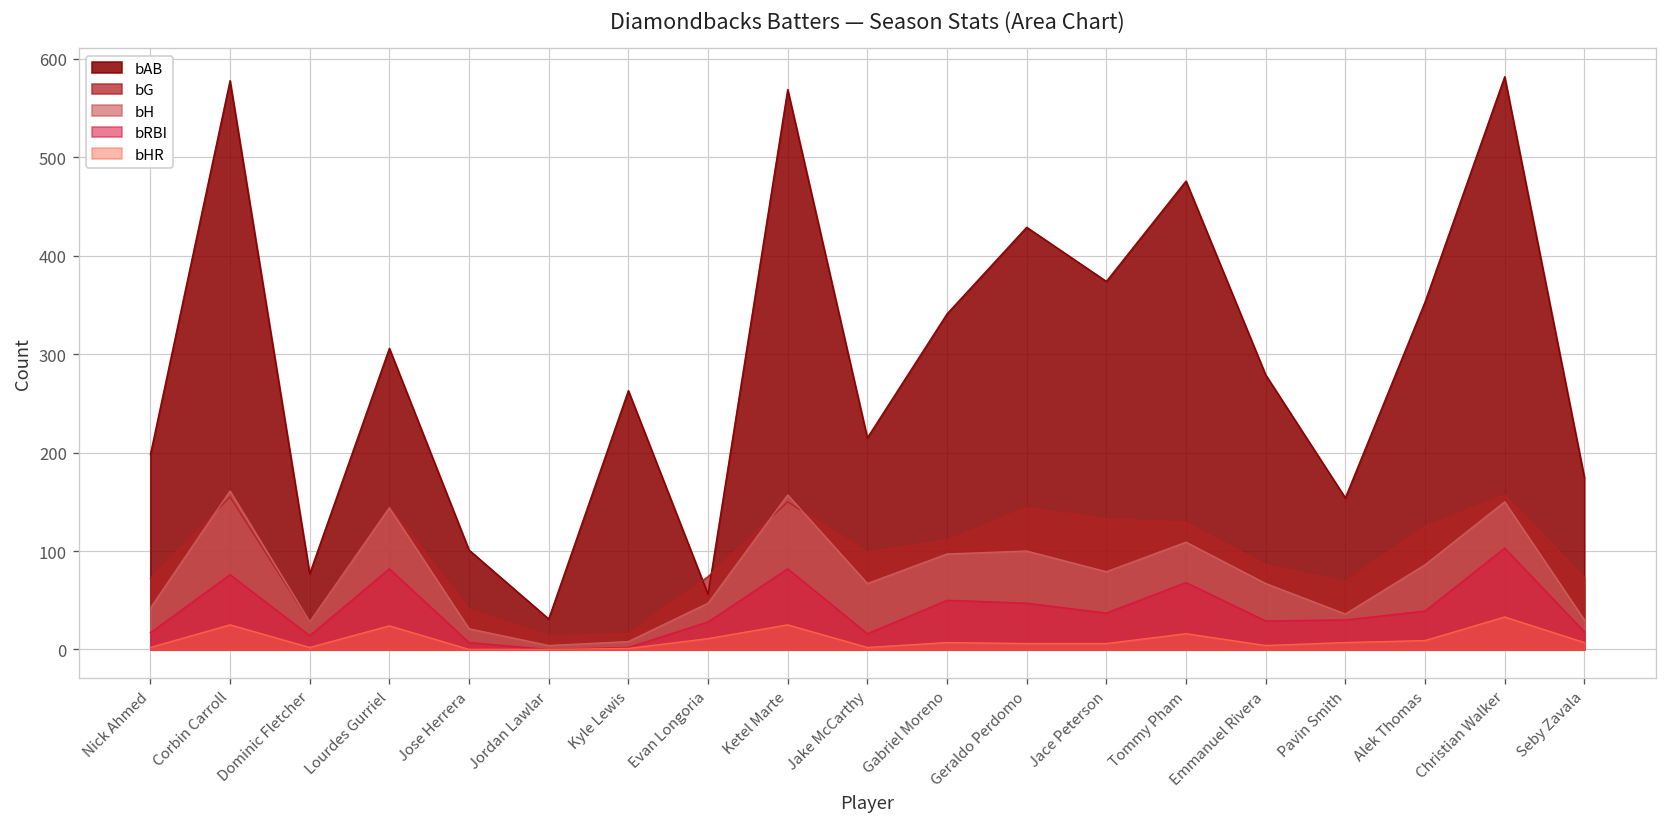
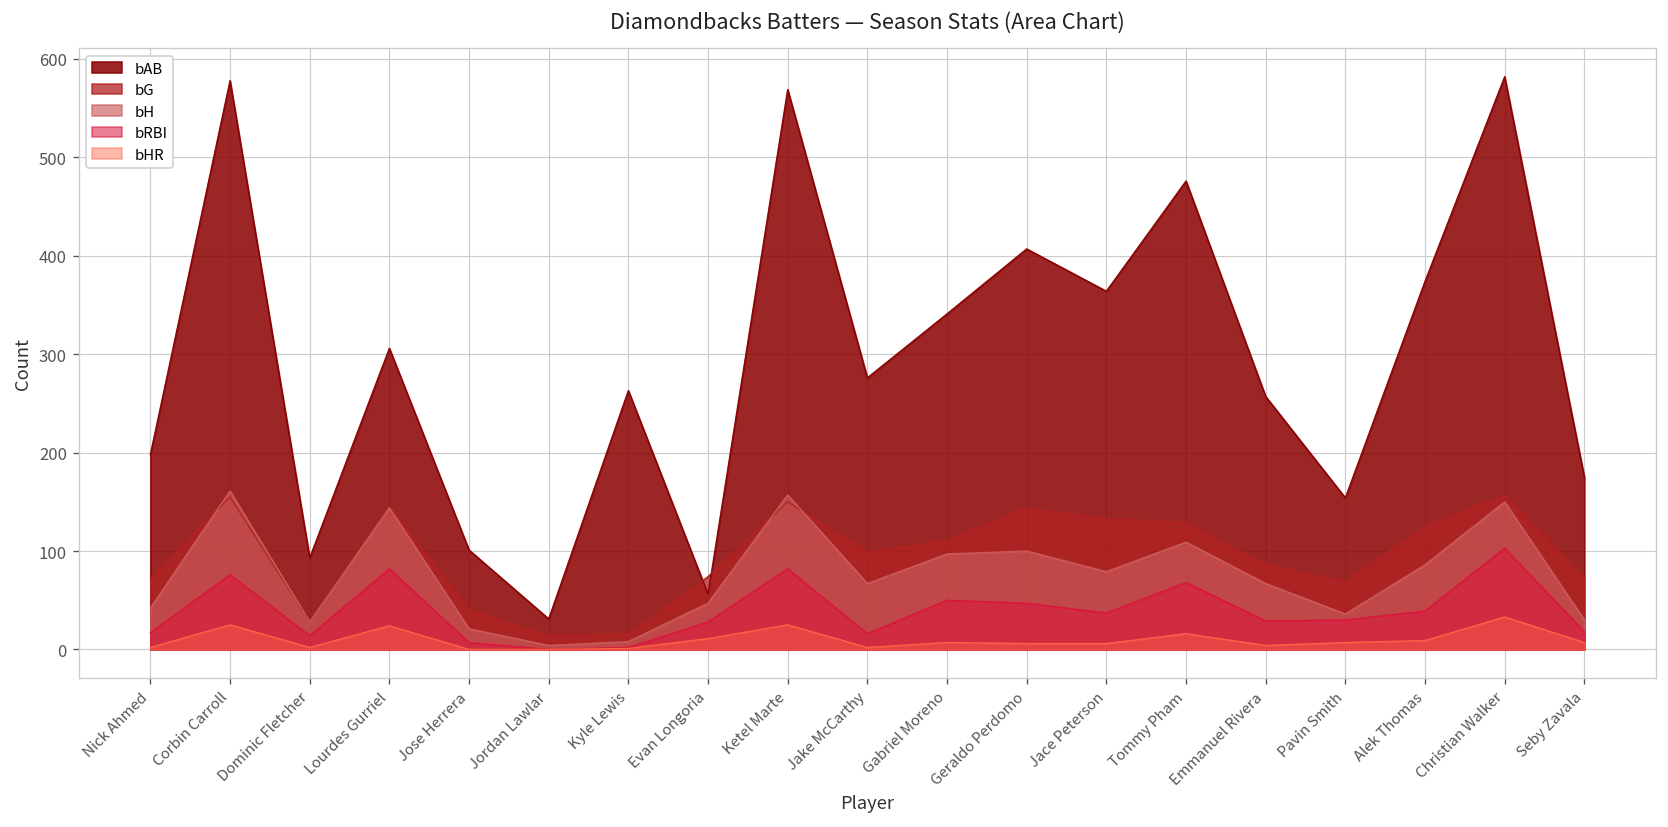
bAB, Dominic Fletcher: 80 -> 90
bAB, Jake McCarthy: 220 -> 280
bAB, Geraldo Perdomo: 430 -> 410
bAB, Jace Peterson: 370 -> 360
bAB, Emmanuel Rivera: 280 -> 260
bAB, Alek Thomas: 350 -> 370
